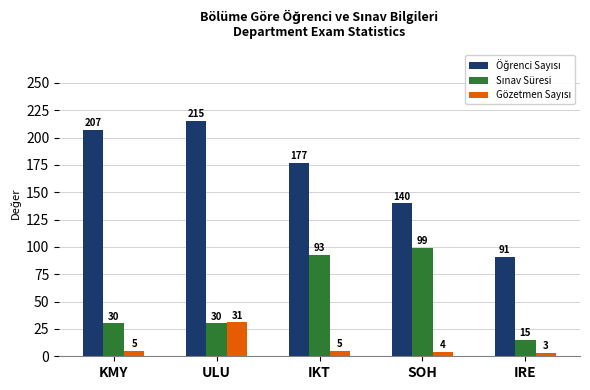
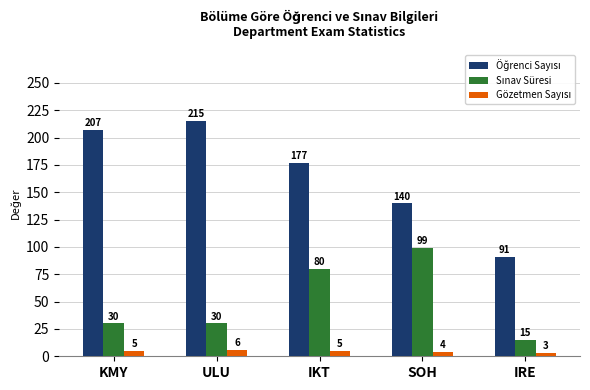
Gözetmen Sayısı, ULU: 31 -> 6
Sınav Süresi, IKT: 93 -> 80
